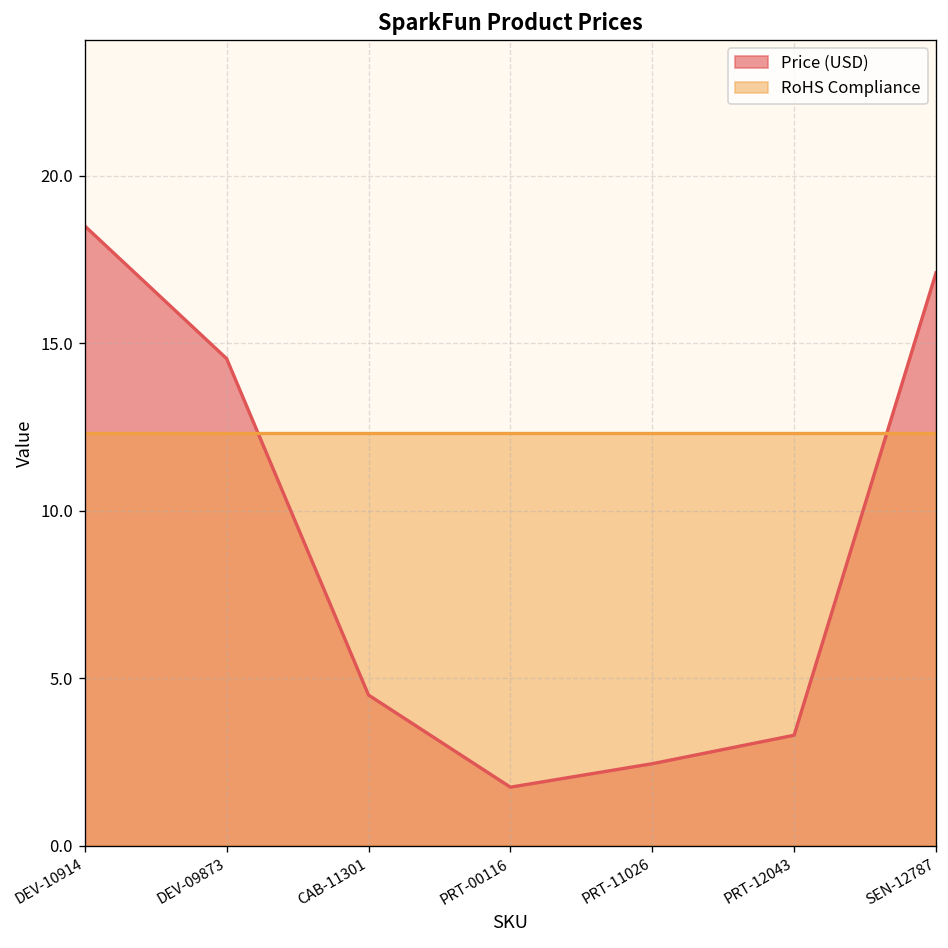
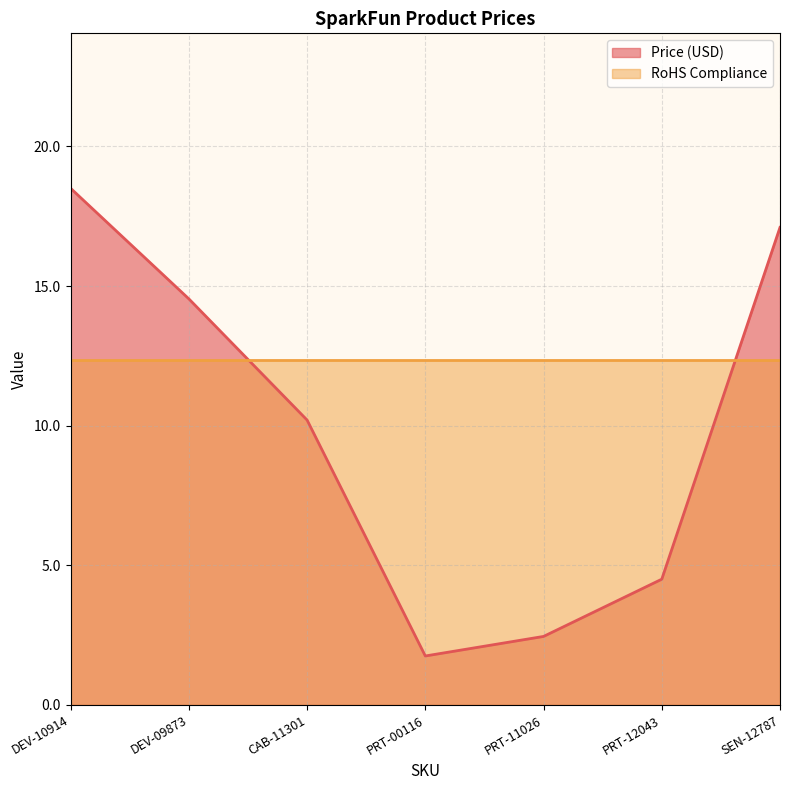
Price (USD), CAB-11301: 4.5 -> 10.2
Price (USD), PRT-12043: 3.3 -> 4.5
